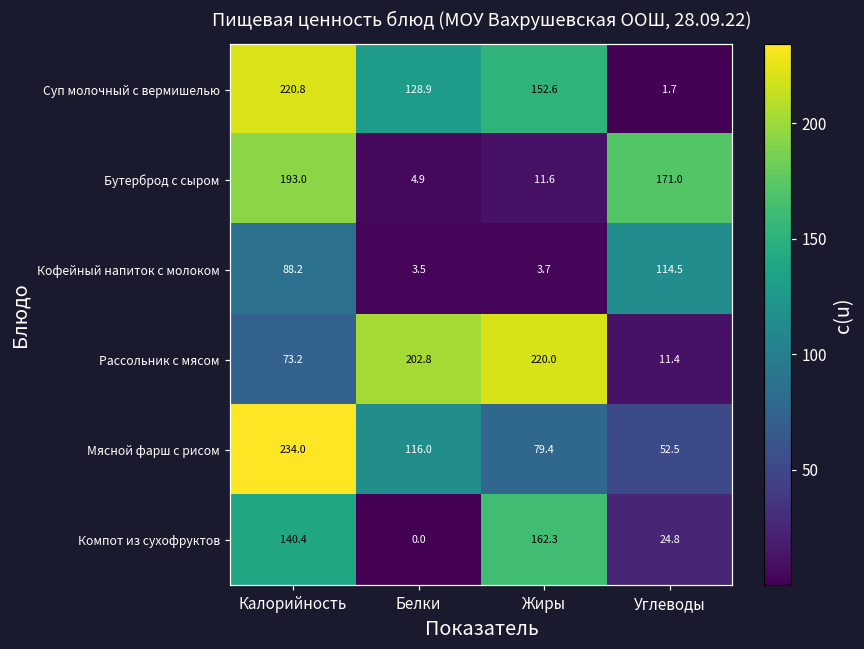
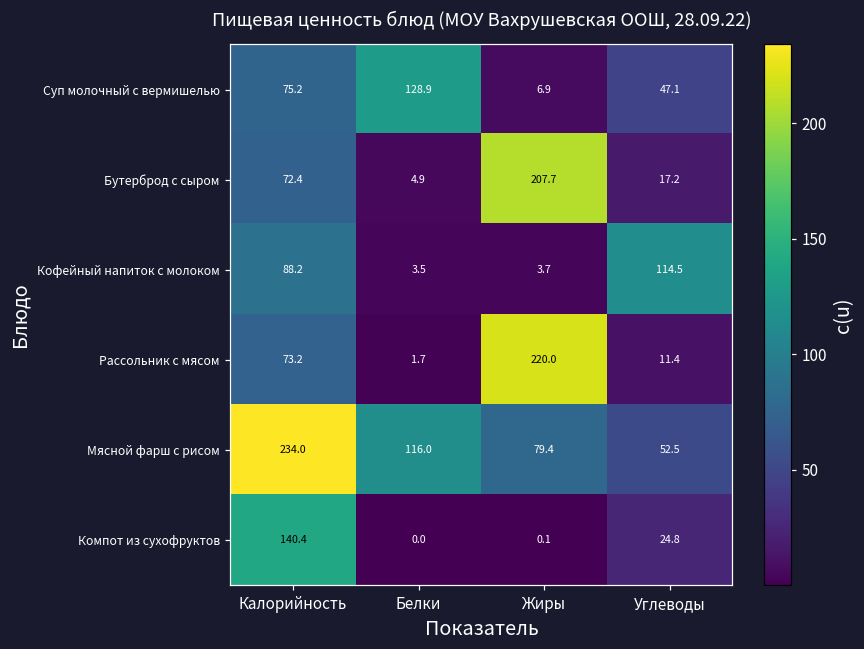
Суп молочный с вермишелью, Калорийность: 220.8 -> 75.2
Суп молочный с вермишелью, Жиры: 152.6 -> 6.9
Суп молочный с вермишелью, Углеводы: 1.7 -> 47.1
Бутерброд с сыром, Калорийность: 193.0 -> 72.4
Бутерброд с сыром, Жиры: 11.6 -> 207.7
Бутерброд с сыром, Углеводы: 171.0 -> 17.2
Рассольник с мясом, Белки: 202.8 -> 1.7
Компот из сухофруктов, Жиры: 162.3 -> 0.1
